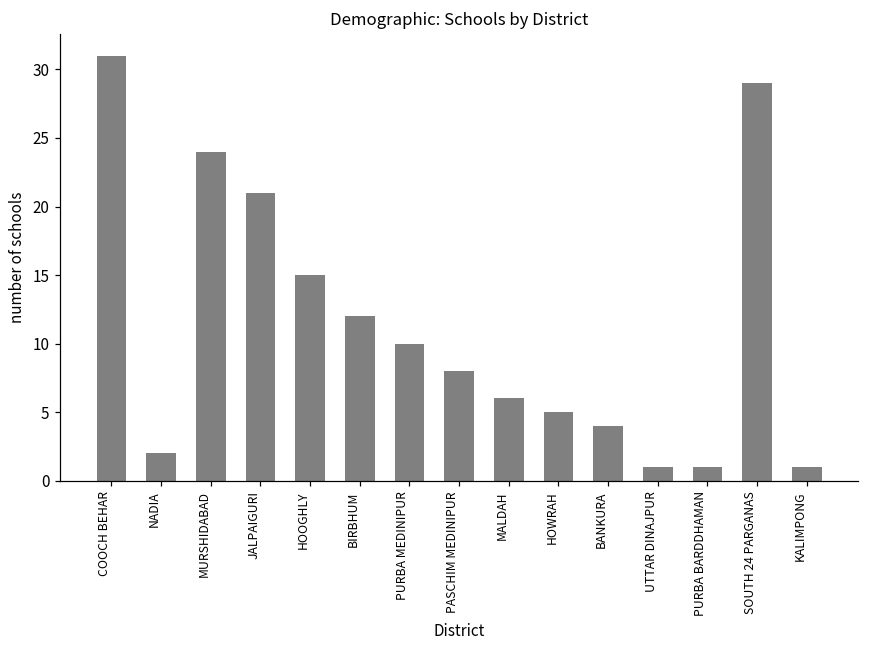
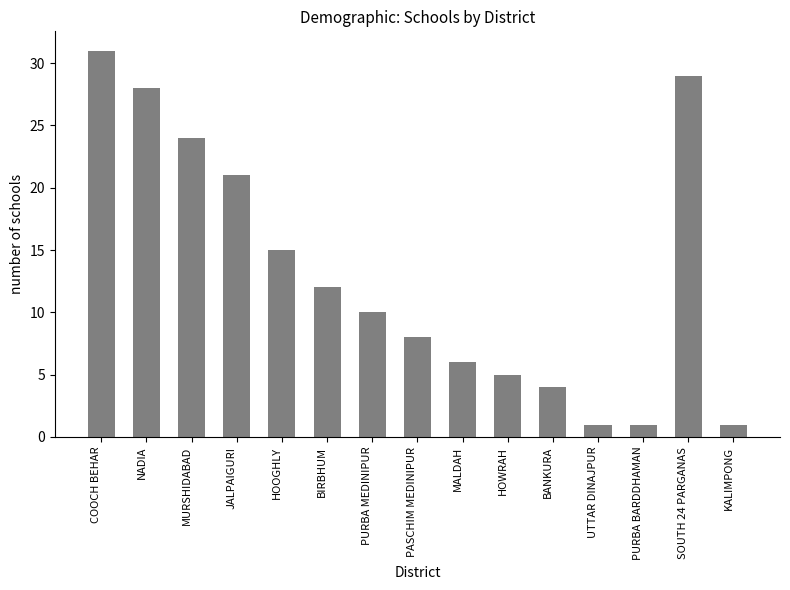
NADIA: 2 -> 28
